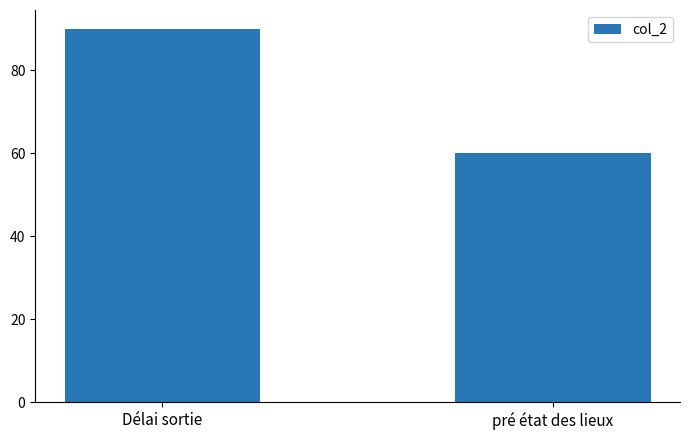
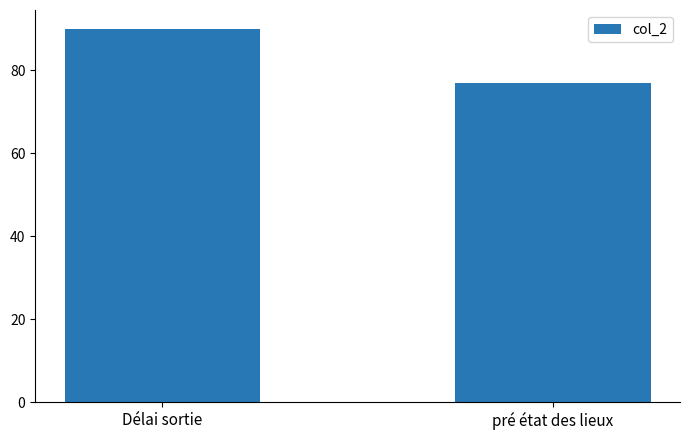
pré état des lieux: 60 -> 77
